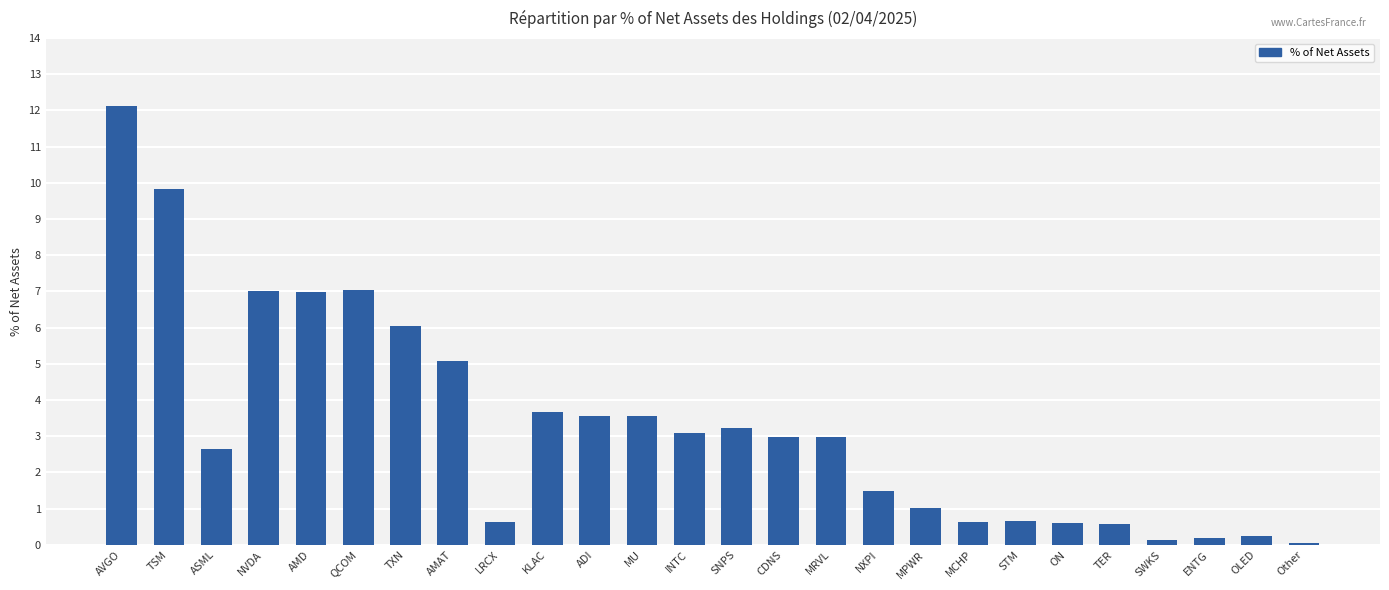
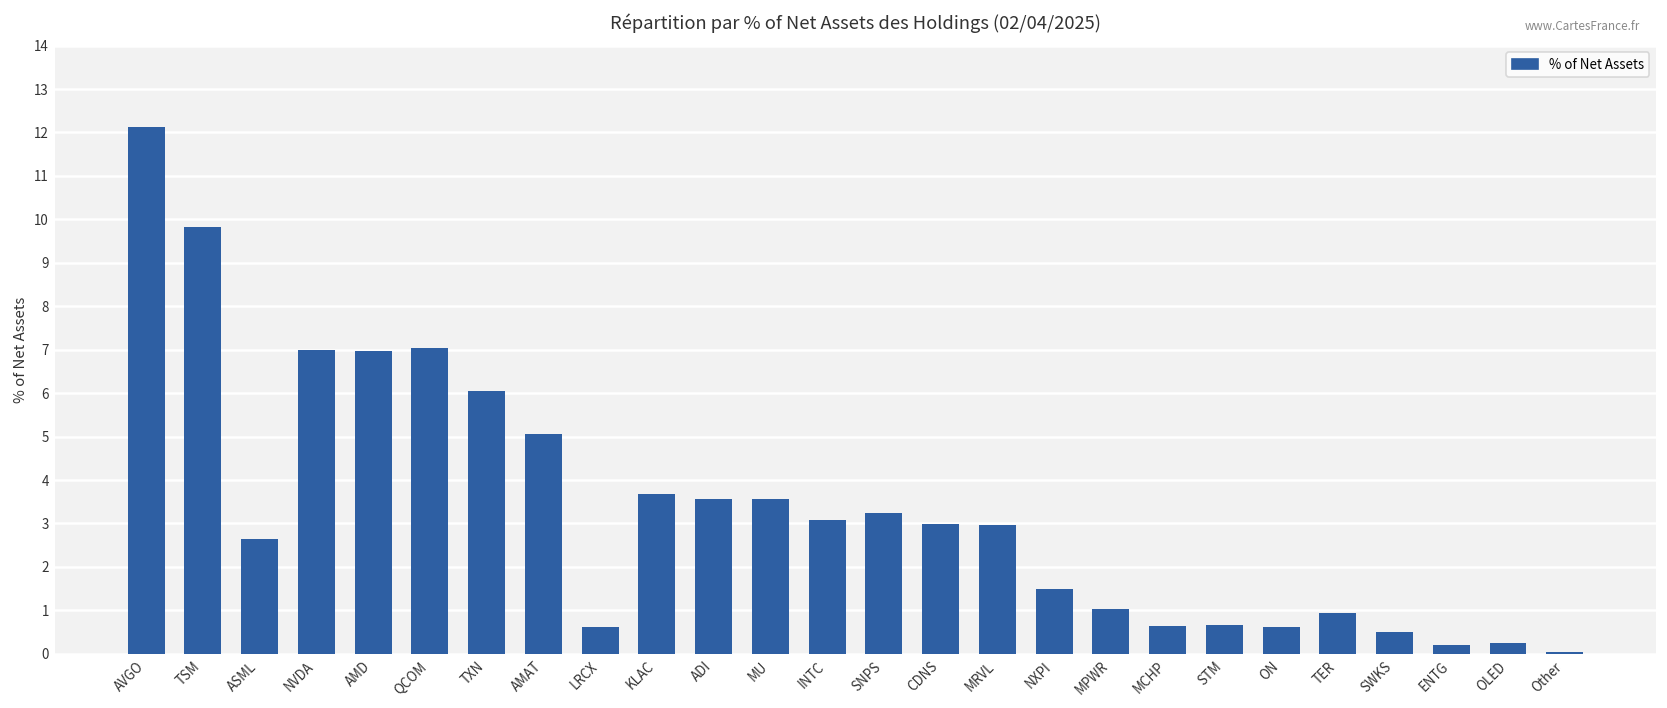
TER: 0.6 -> 1.0
SWKS: 0.1 -> 0.5
